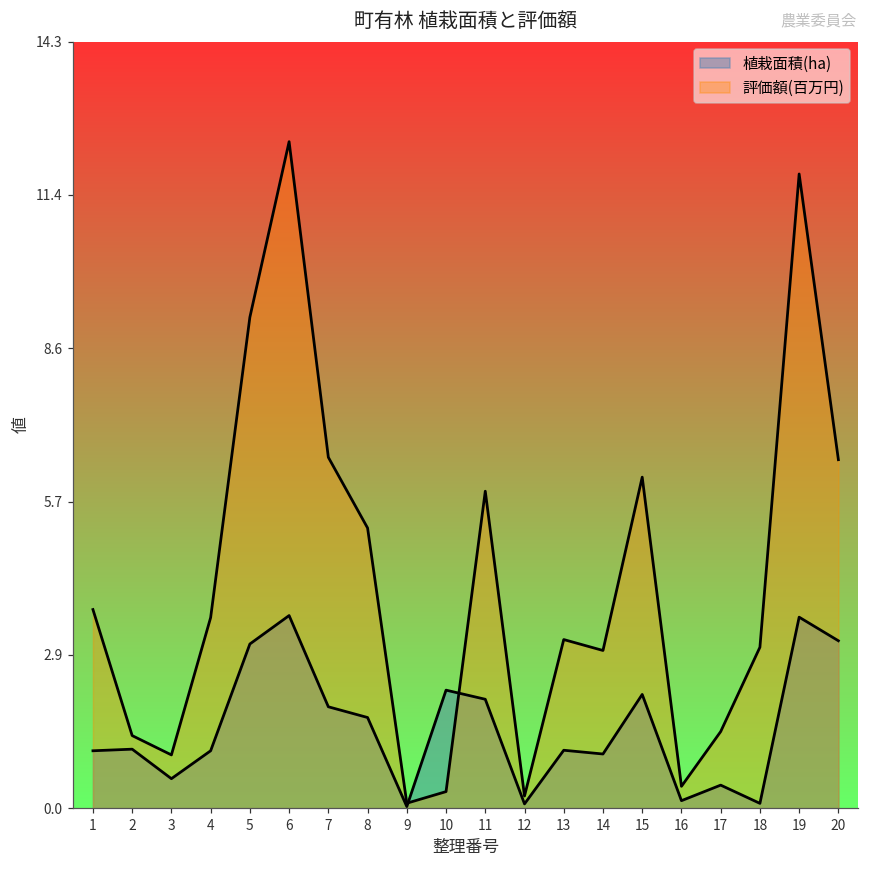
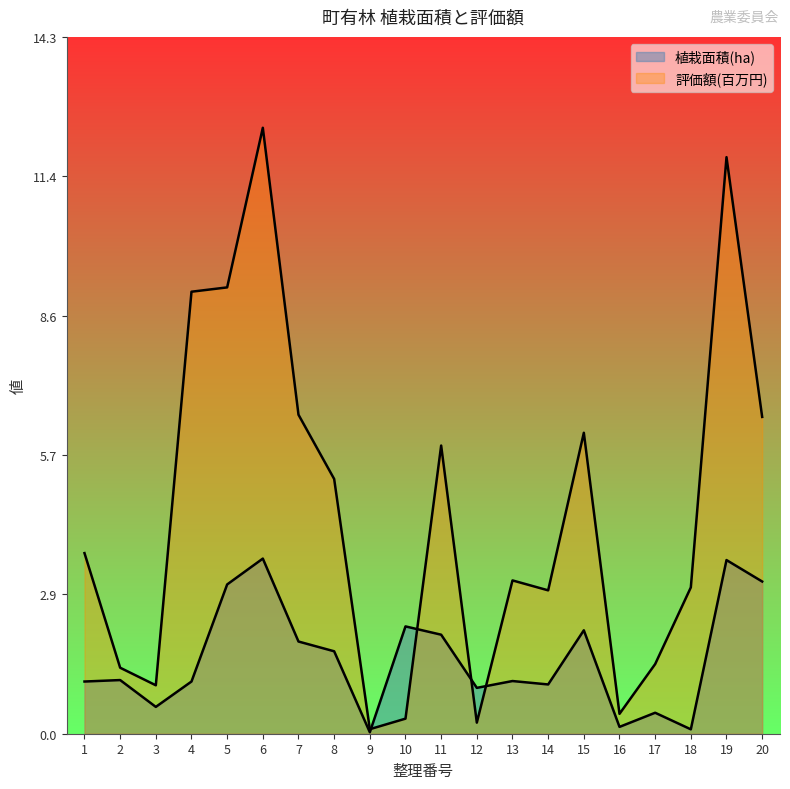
評価額(百万円), 4: 3.6 -> 9.1
植栽面積(ha), 12: 0.1 -> 0.9
